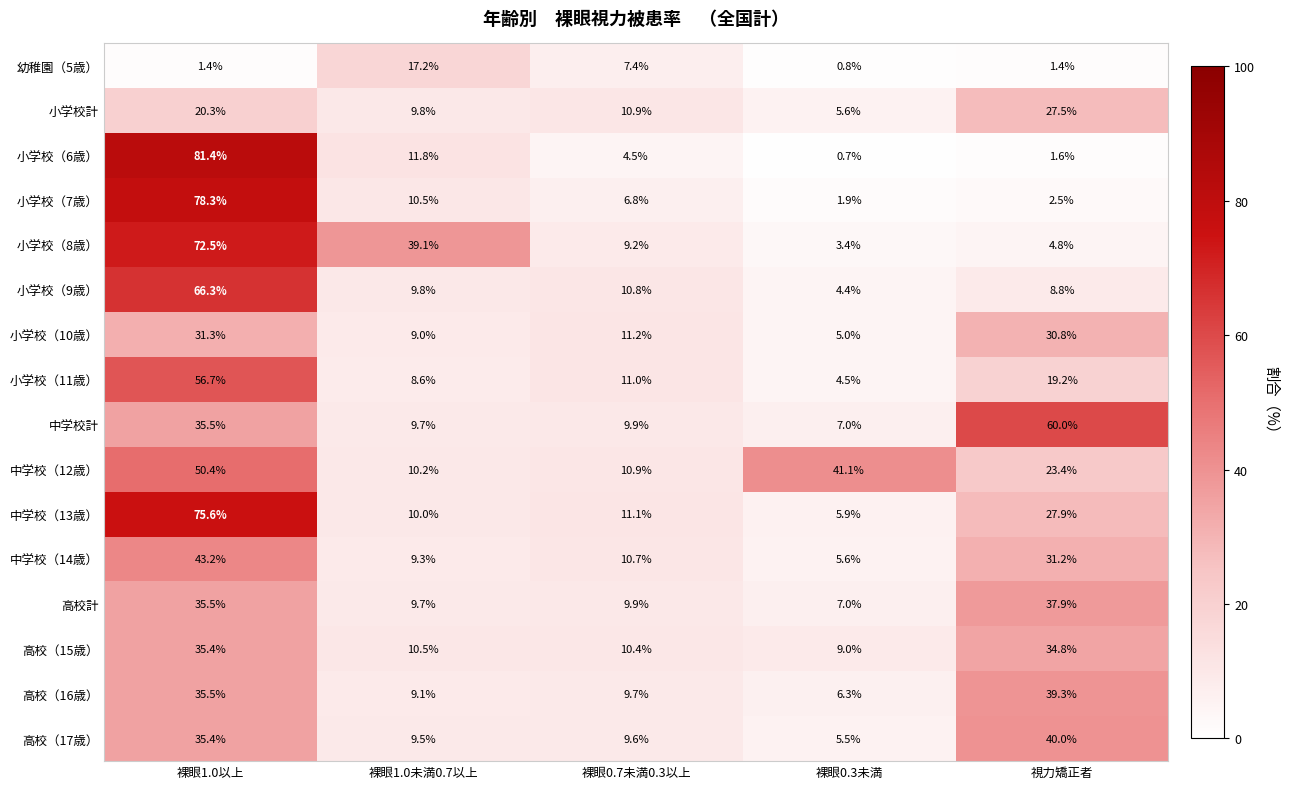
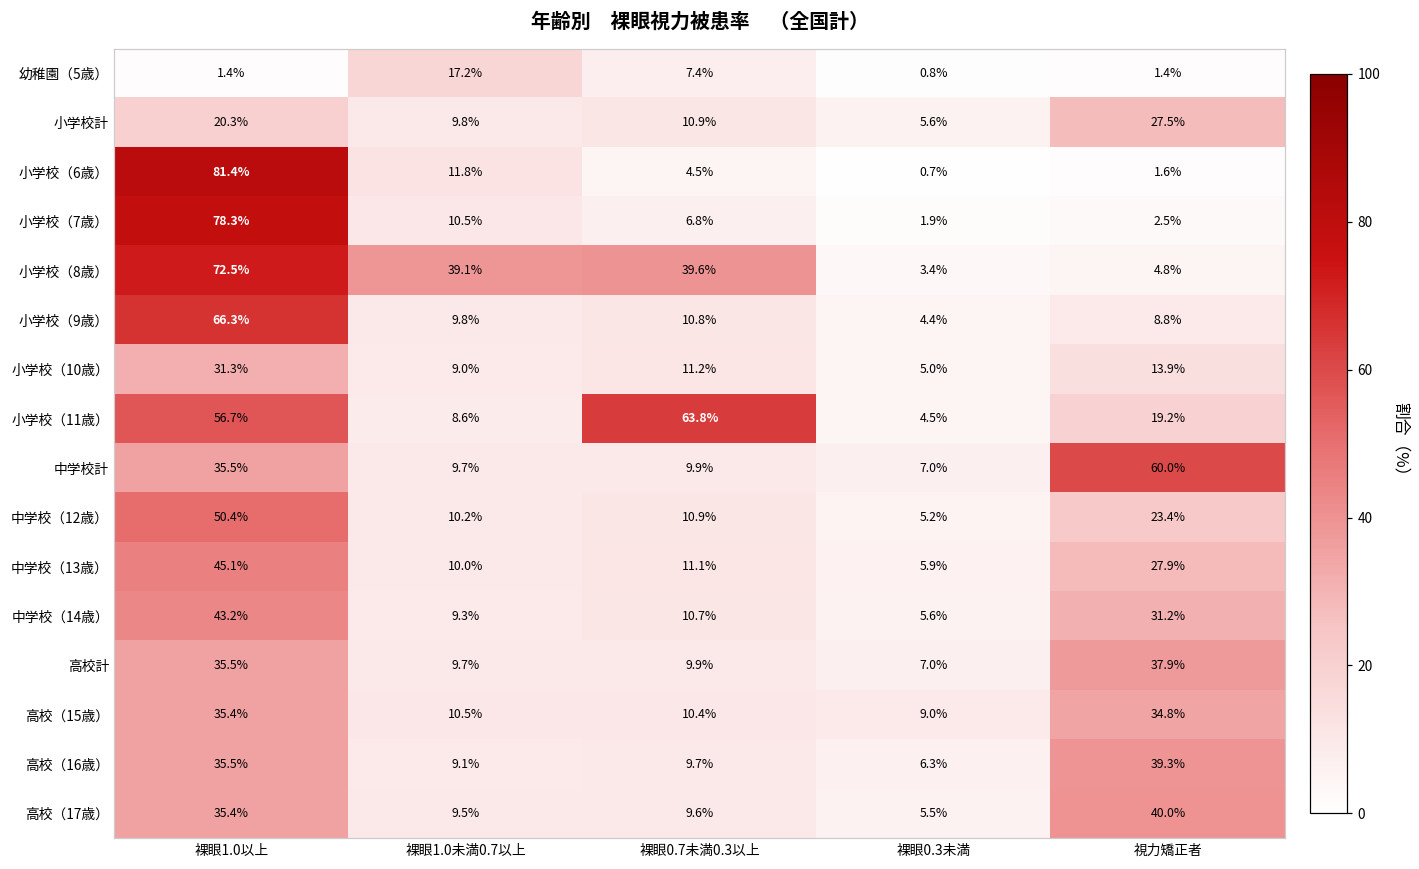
小学校（8歳）, 裸眼0.7未満0.3以上: 9.2% -> 39.6%
小学校（10歳）, 視力矯正者: 30.8% -> 13.9%
小学校（11歳）, 裸眼0.7未満0.3以上: 11.0% -> 63.8%
中学校（12歳）, 裸眼0.3未満: 41.1% -> 5.2%
中学校（13歳）, 裸眼1.0以上: 75.6% -> 45.1%
